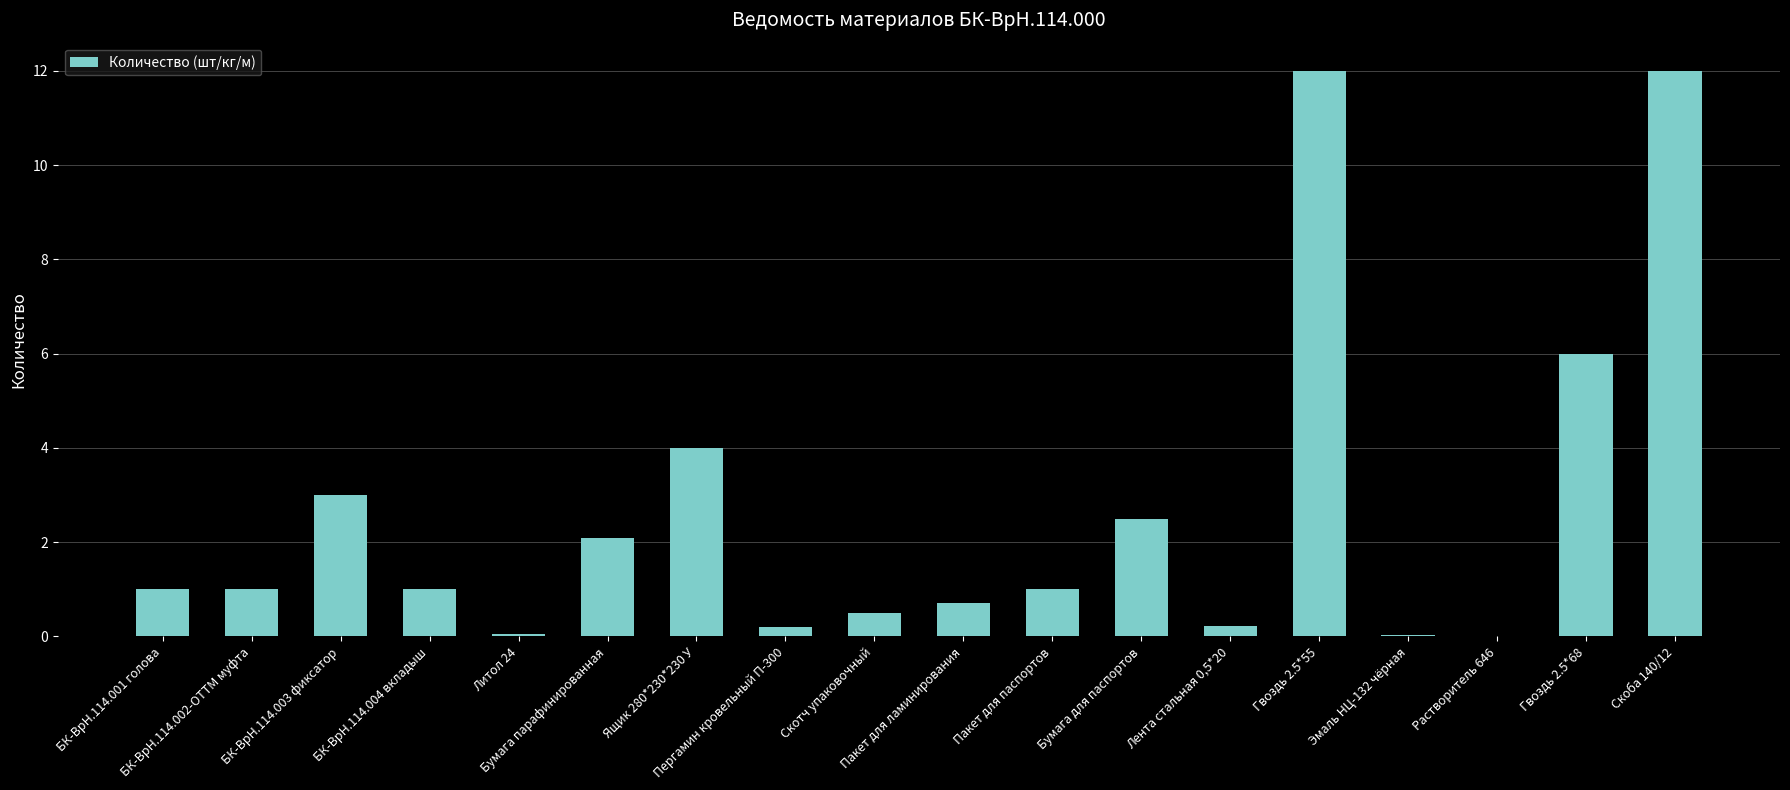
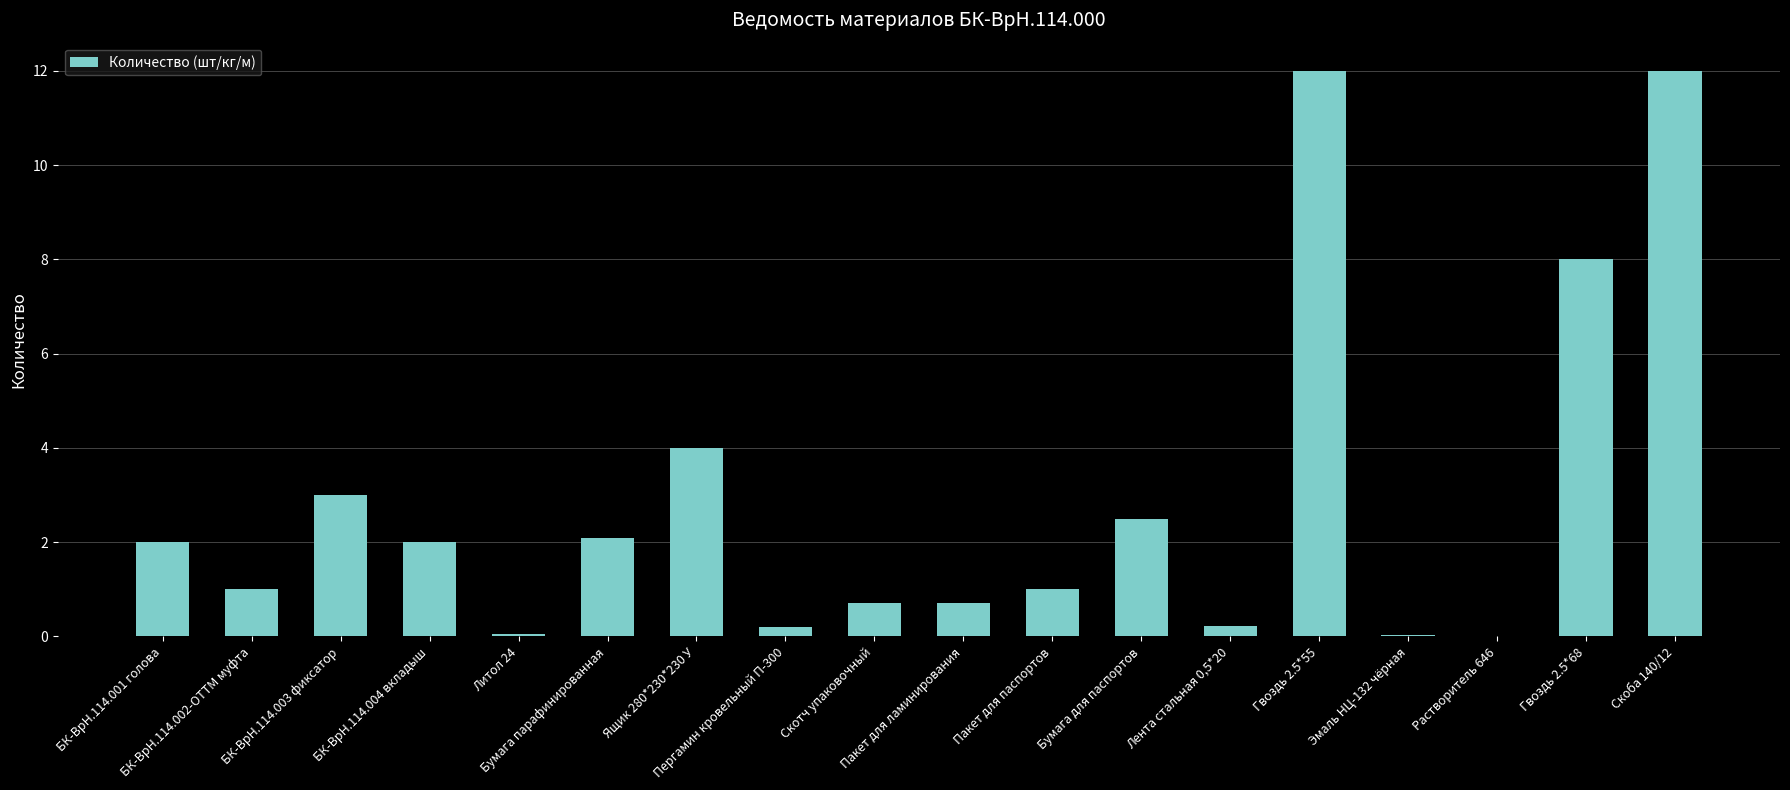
БК-ВрН.114.001 голова: 1 -> 2
БК-ВрН.114.004 вкладыш: 1 -> 2
Скотч упаковочный: 0.5 -> 0.7
Гвоздь 2.5*68: 6 -> 8
